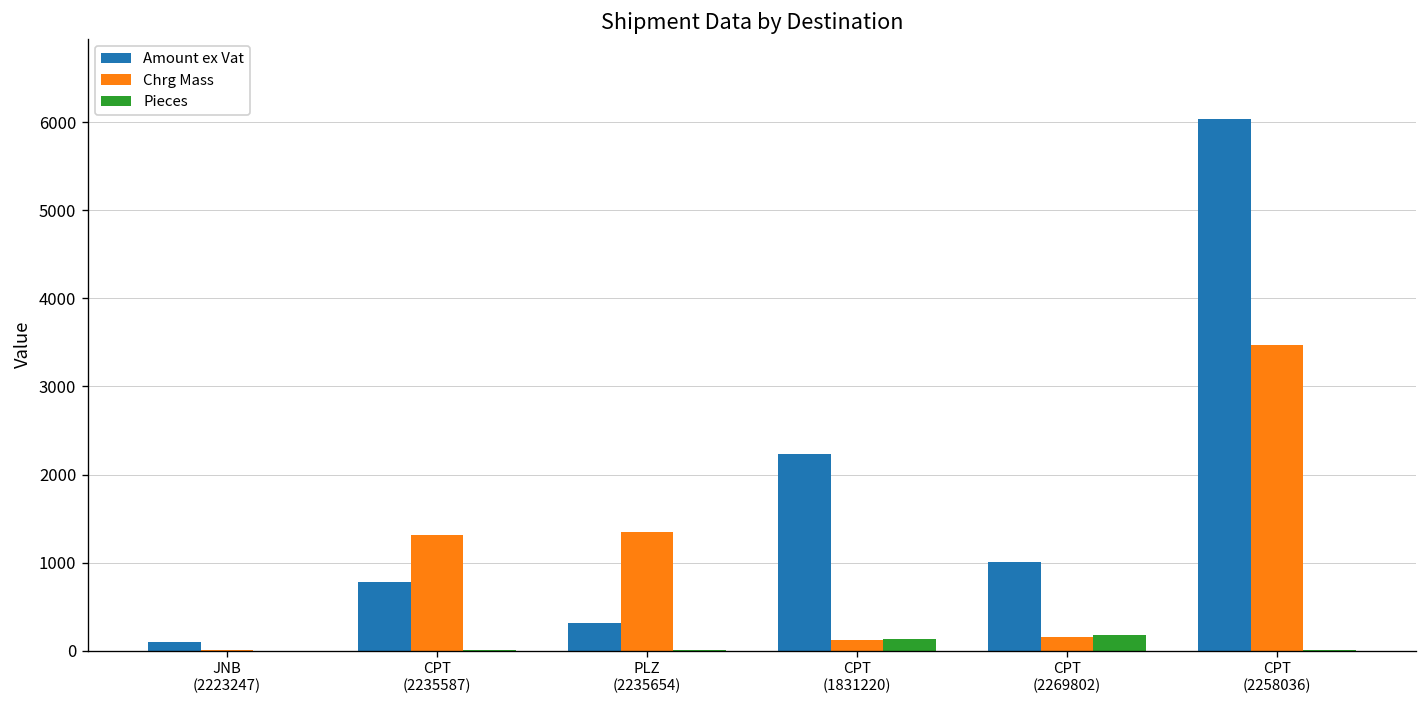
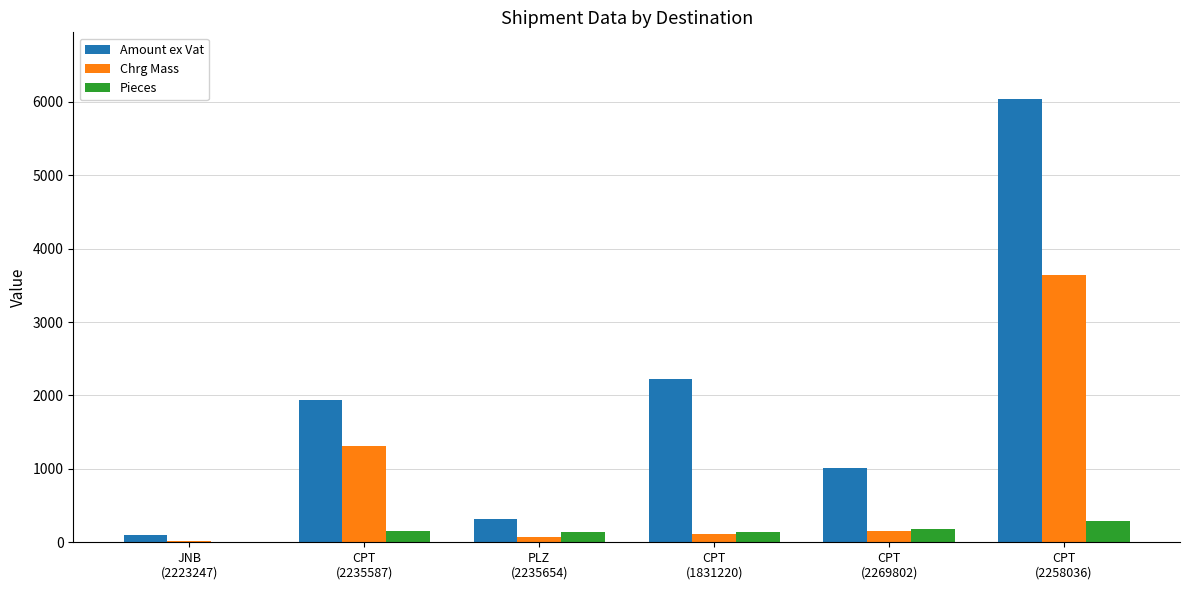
Amount ex Vat, CPT (2235587): 800 -> 1900
Pieces, CPT (2235587): 0 -> 200
Chrg Mass, PLZ (2235654): 1300 -> 100
Pieces, PLZ (2235654): 0 -> 100
Chrg Mass, CPT (2258036): 3500 -> 3600
Pieces, CPT (2258036): 0 -> 300
